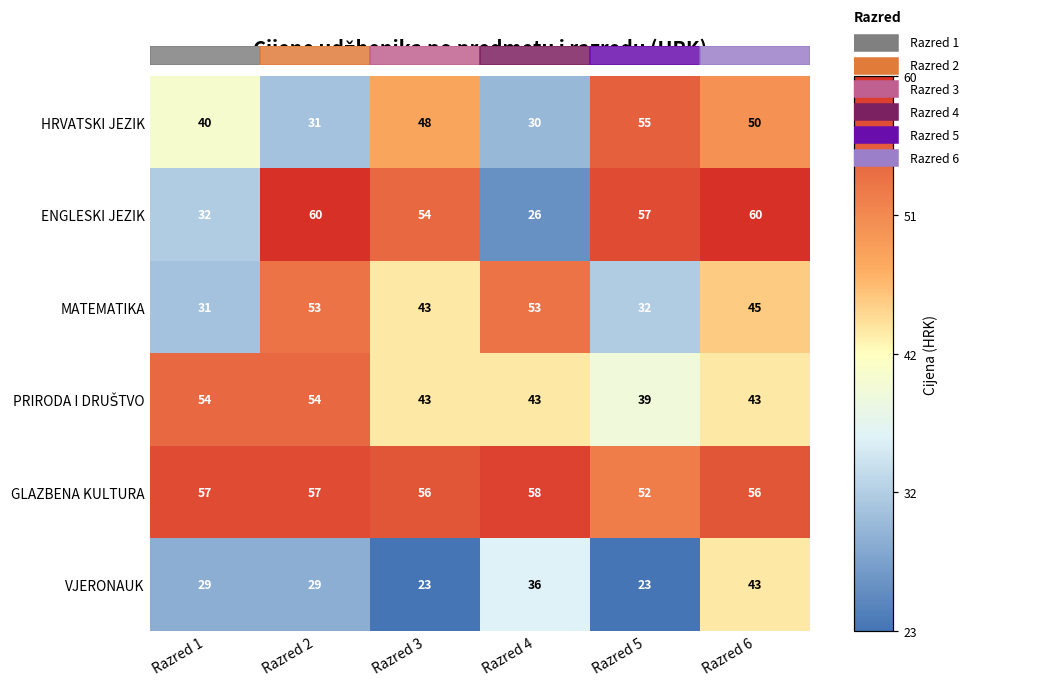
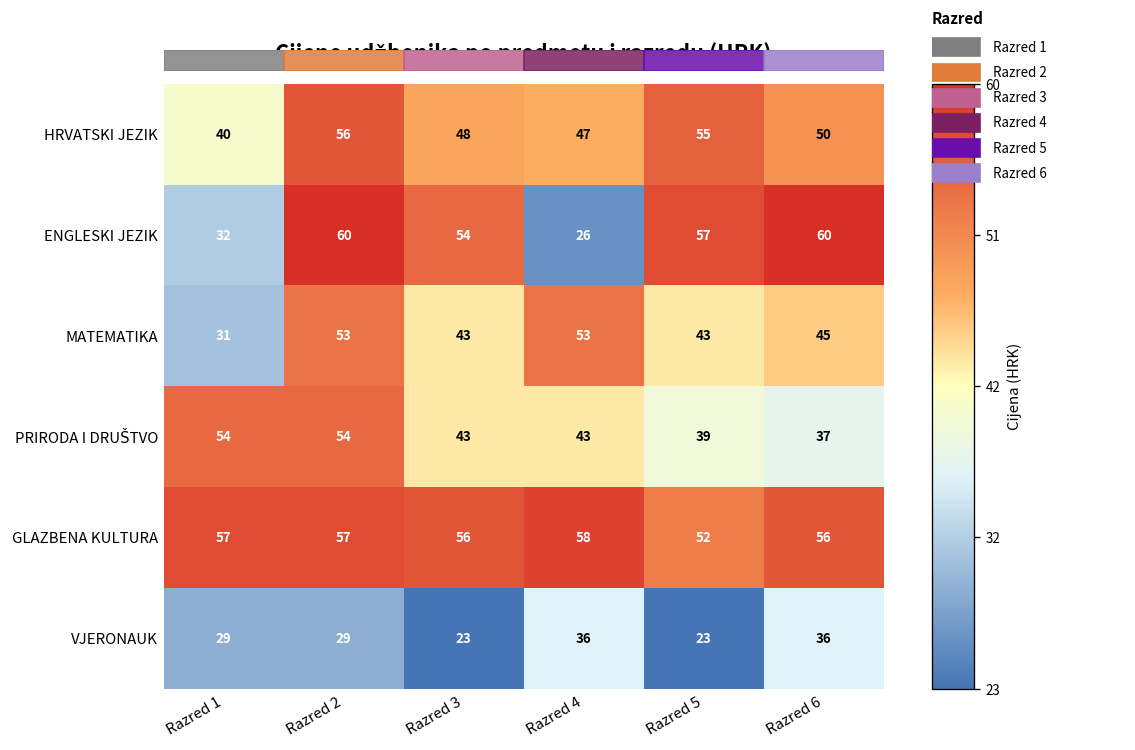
HRVATSKI JEZIK, Razred 2: 31 -> 56
HRVATSKI JEZIK, Razred 4: 30 -> 47
MATEMATIKA, Razred 5: 32 -> 43
PRIRODA I DRUŠTVO, Razred 6: 43 -> 37
VJERONAUK, Razred 6: 43 -> 36
